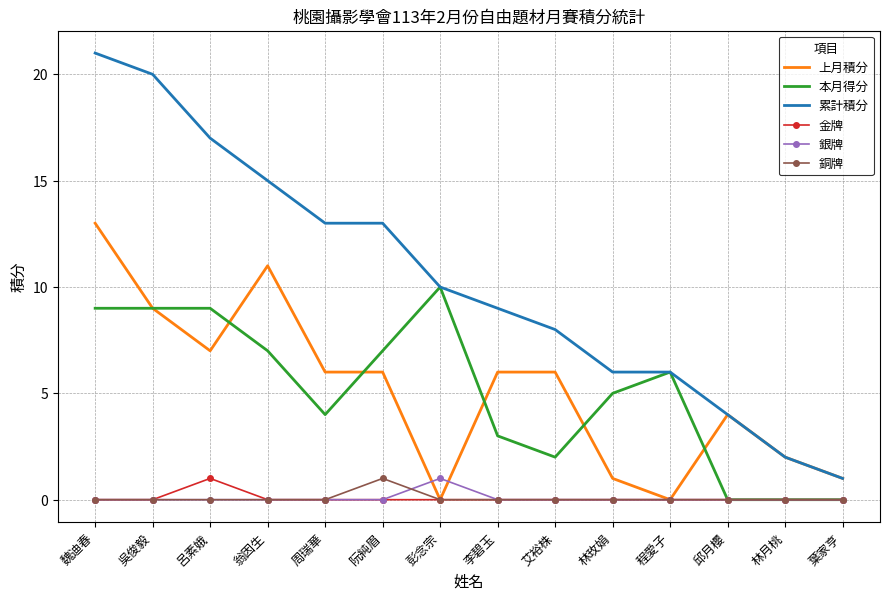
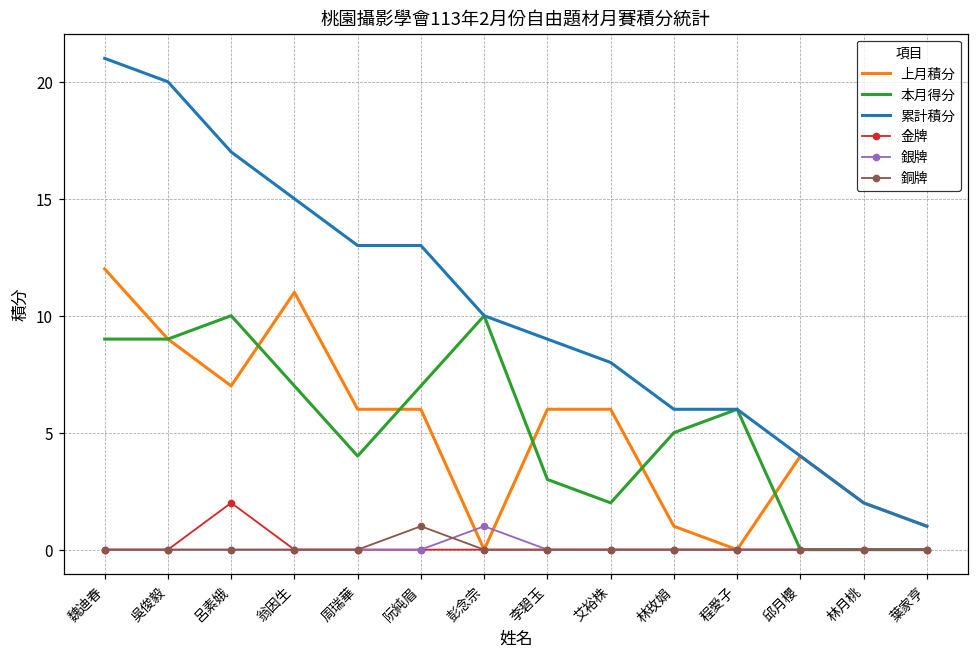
上月積分, 魏迪春: 13 -> 12
本月得分, 呂素娥: 9 -> 10
金牌, 呂素娥: 1 -> 2
